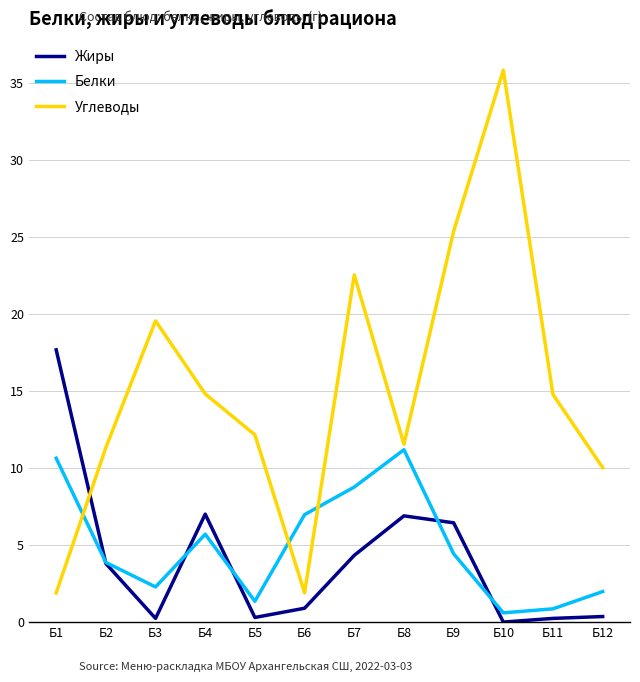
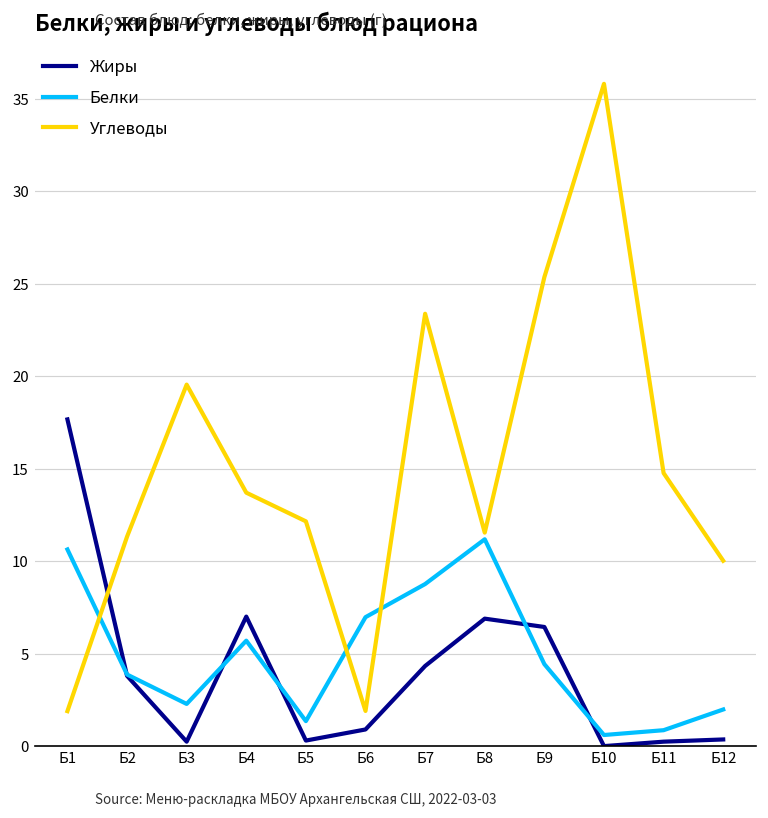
Углеводы, Б4: 14.8 -> 13.7
Углеводы, Б7: 22.5 -> 23.4
